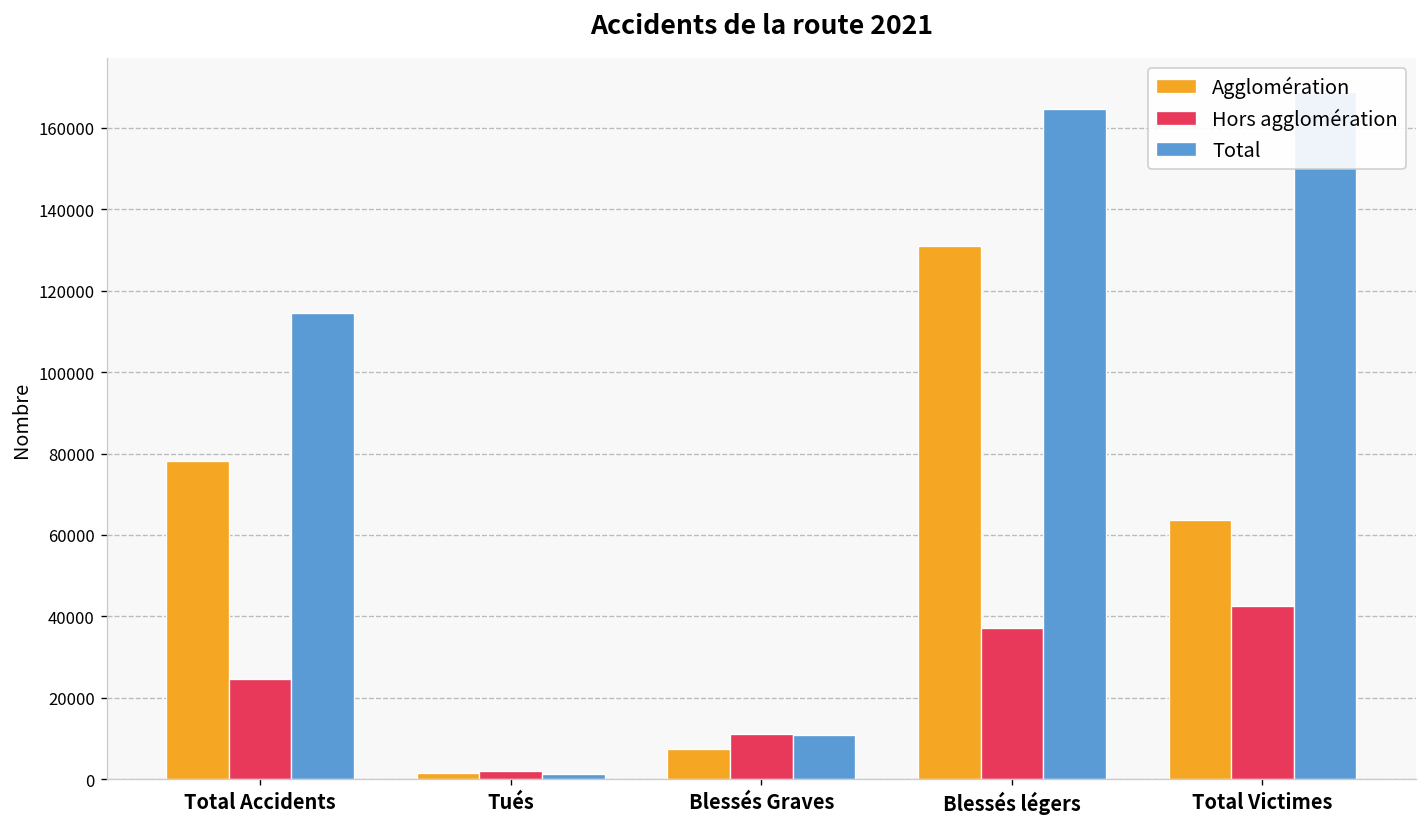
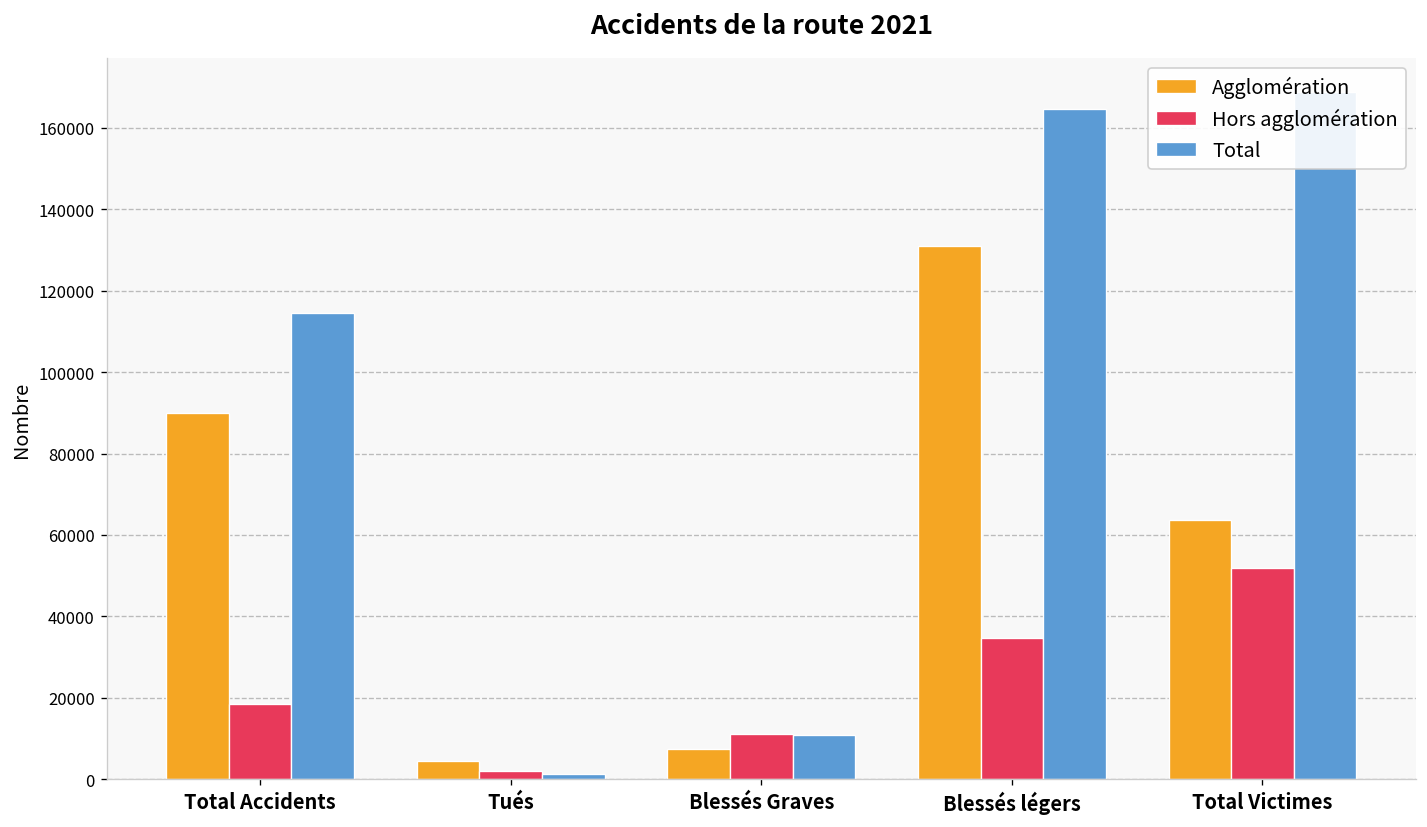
Agglomération, Total Accidents: 78000 -> 90000
Hors agglomération, Total Accidents: 25000 -> 19000
Agglomération, Tués: 2000 -> 4000
Hors agglomération, Blessés légers: 37000 -> 35000
Hors agglomération, Total Victimes: 43000 -> 52000
